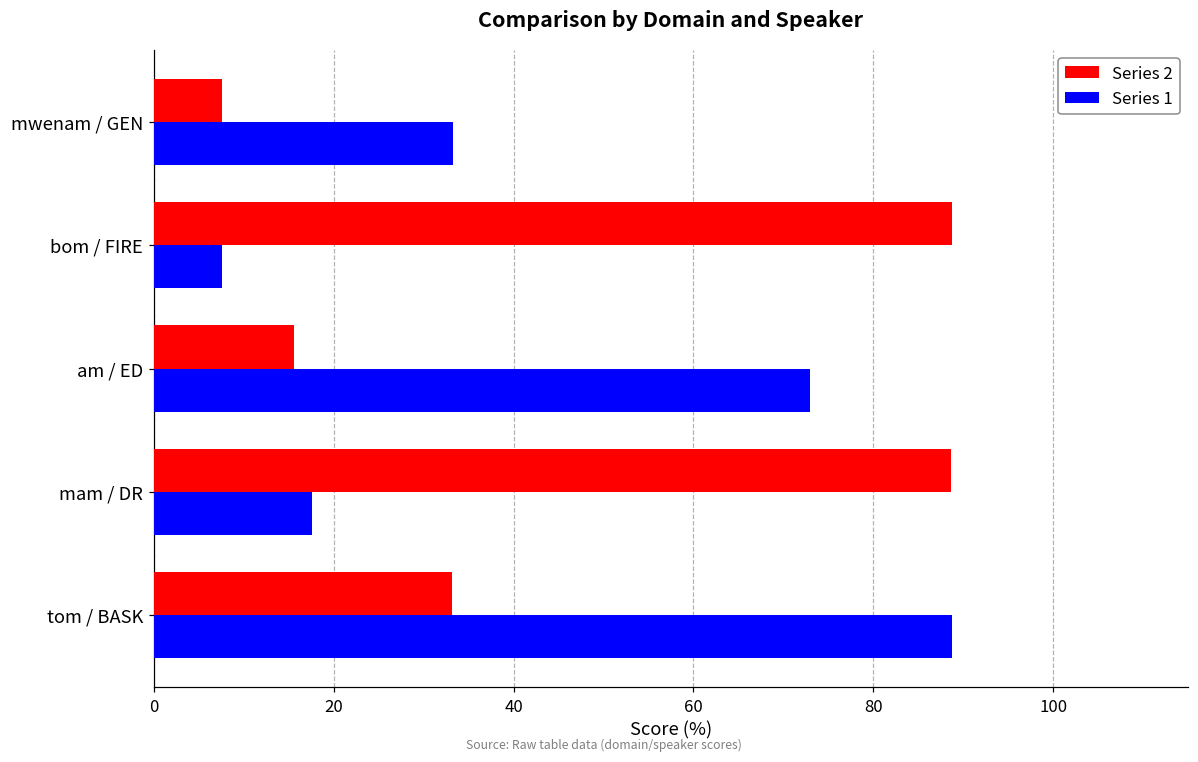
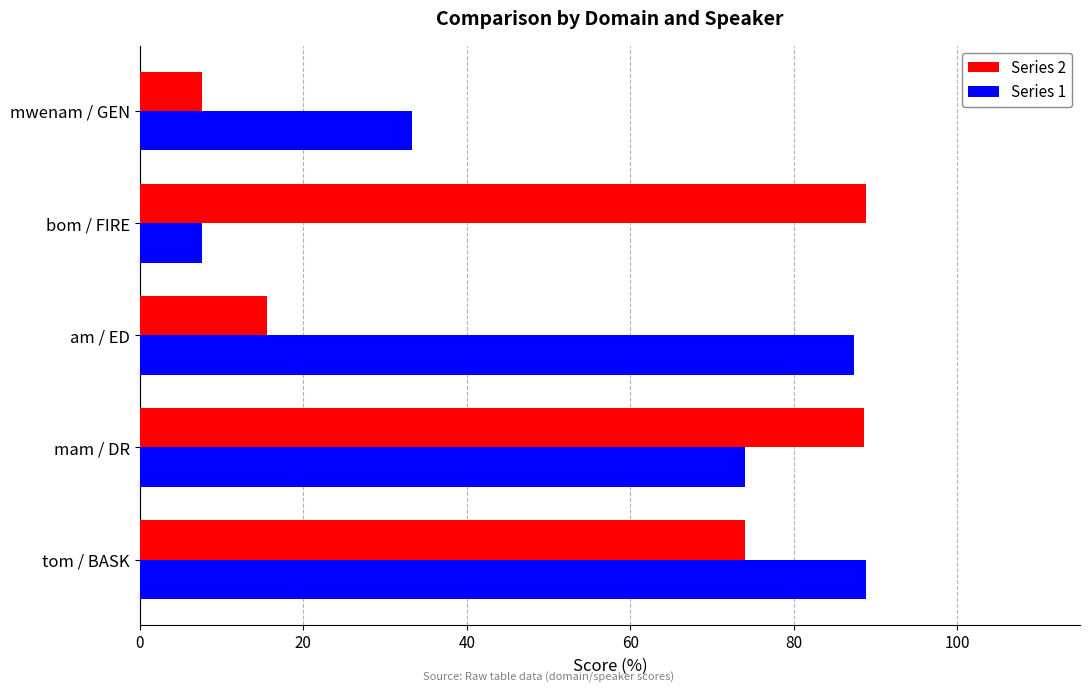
Series 1, am / ED: 73 -> 87
Series 1, mam / DR: 18 -> 74
Series 2, tom / BASK: 33 -> 74
